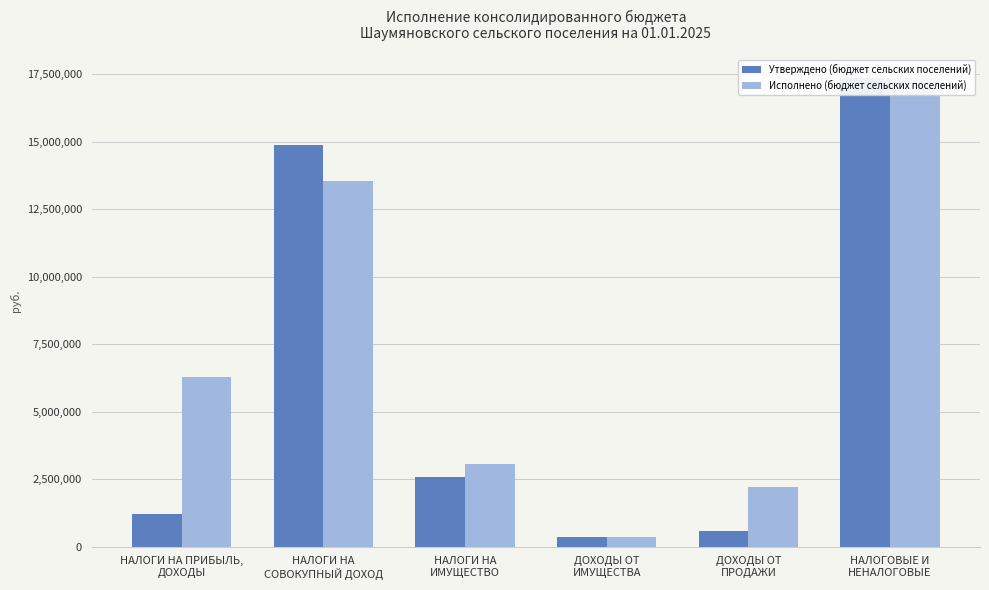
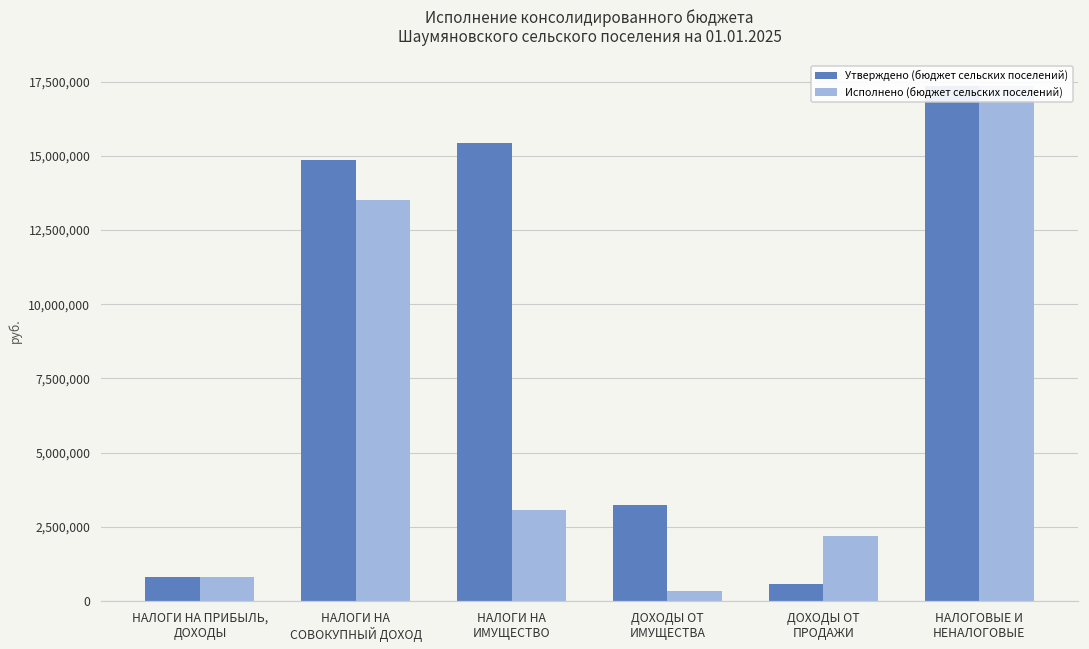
Утверждено (бюджет сельских поселений), НАЛОГИ НА ПРИБЫЛЬ, ДОХОДЫ: 1,200,000 -> 800,000
Исполнено (бюджет сельских поселений), НАЛОГИ НА ПРИБЫЛЬ, ДОХОДЫ: 6,300,000 -> 800,000
Утверждено (бюджет сельских поселений), НАЛОГИ НА ИМУЩЕСТВО: 2,600,000 -> 15,400,000
Утверждено (бюджет сельских поселений), ДОХОДЫ ОТ ИМУЩЕСТВА: 300,000 -> 3,300,000
